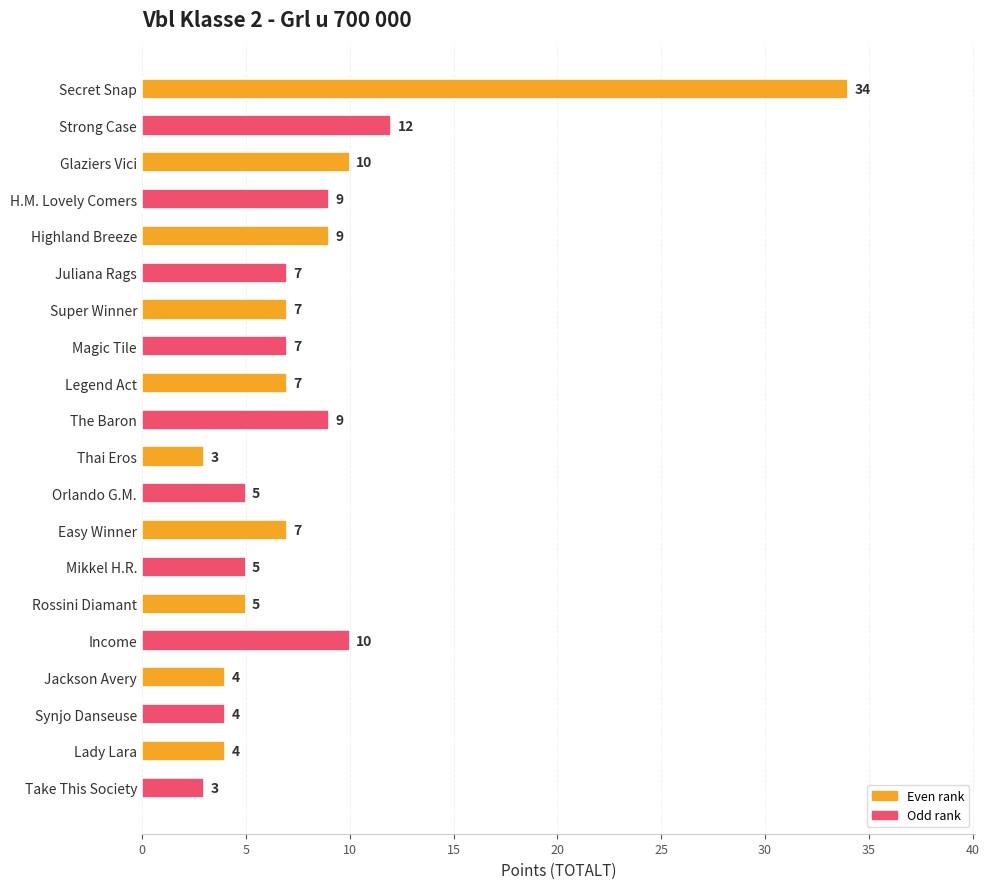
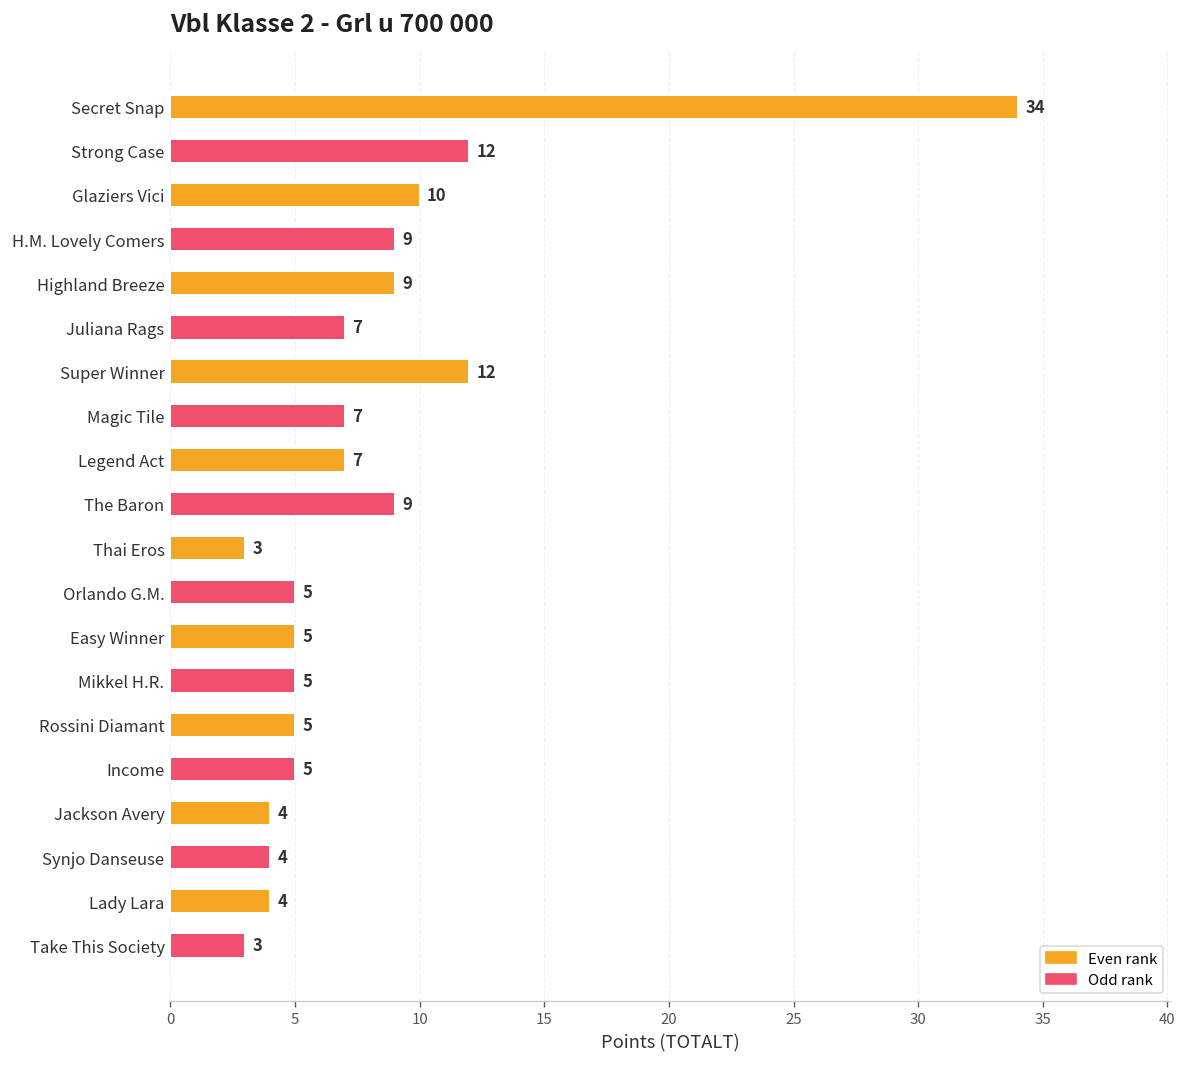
Super Winner: 7 -> 12
Easy Winner: 7 -> 5
Income: 10 -> 5
